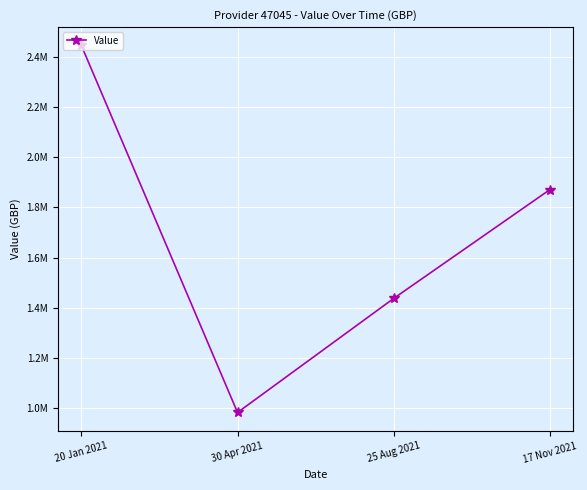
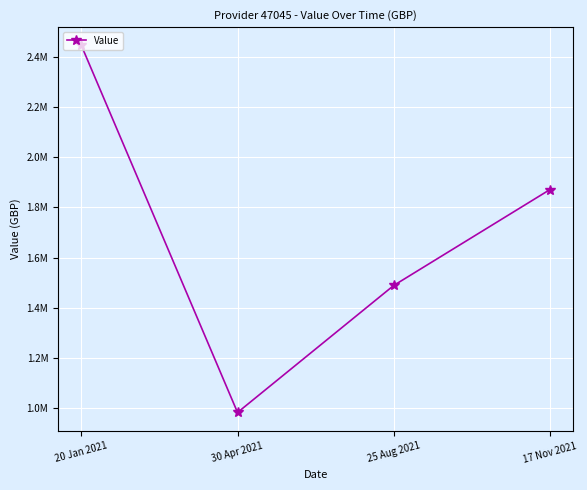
25 Aug 2021: 1440000 -> 1490000
